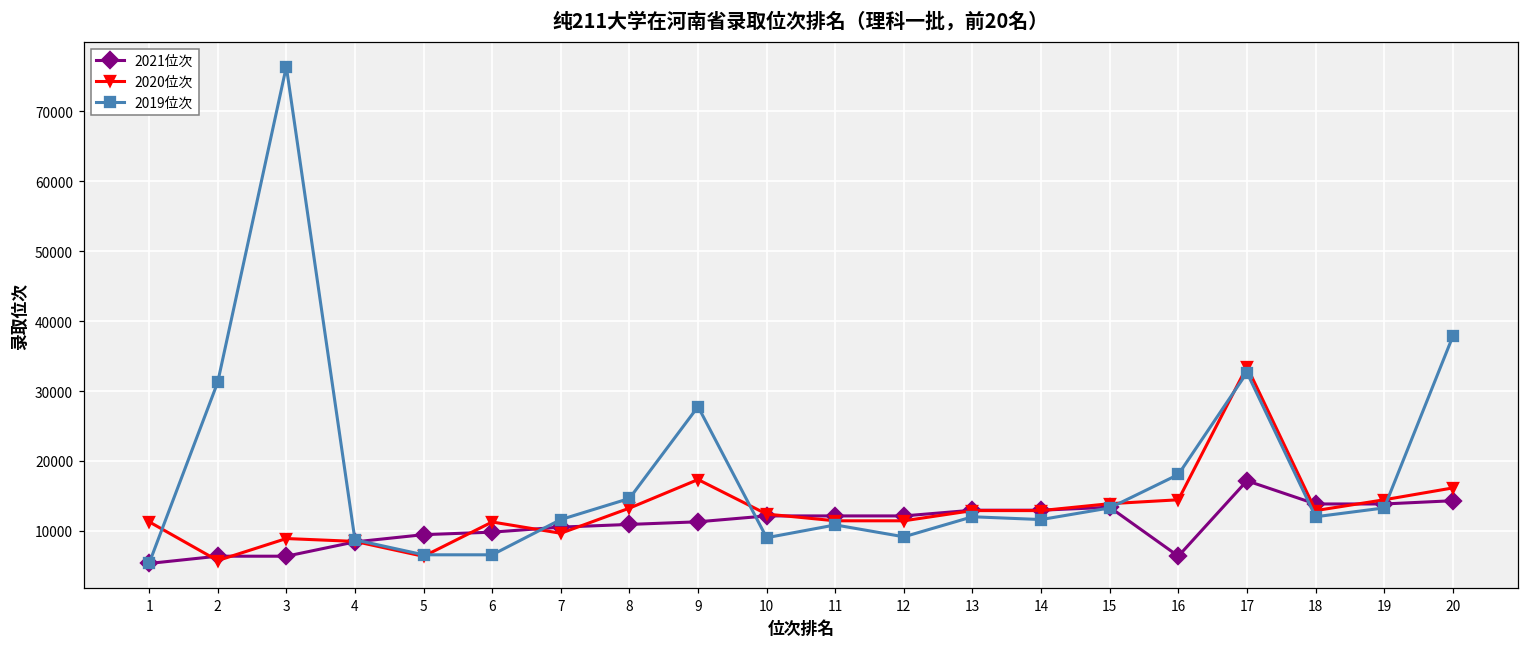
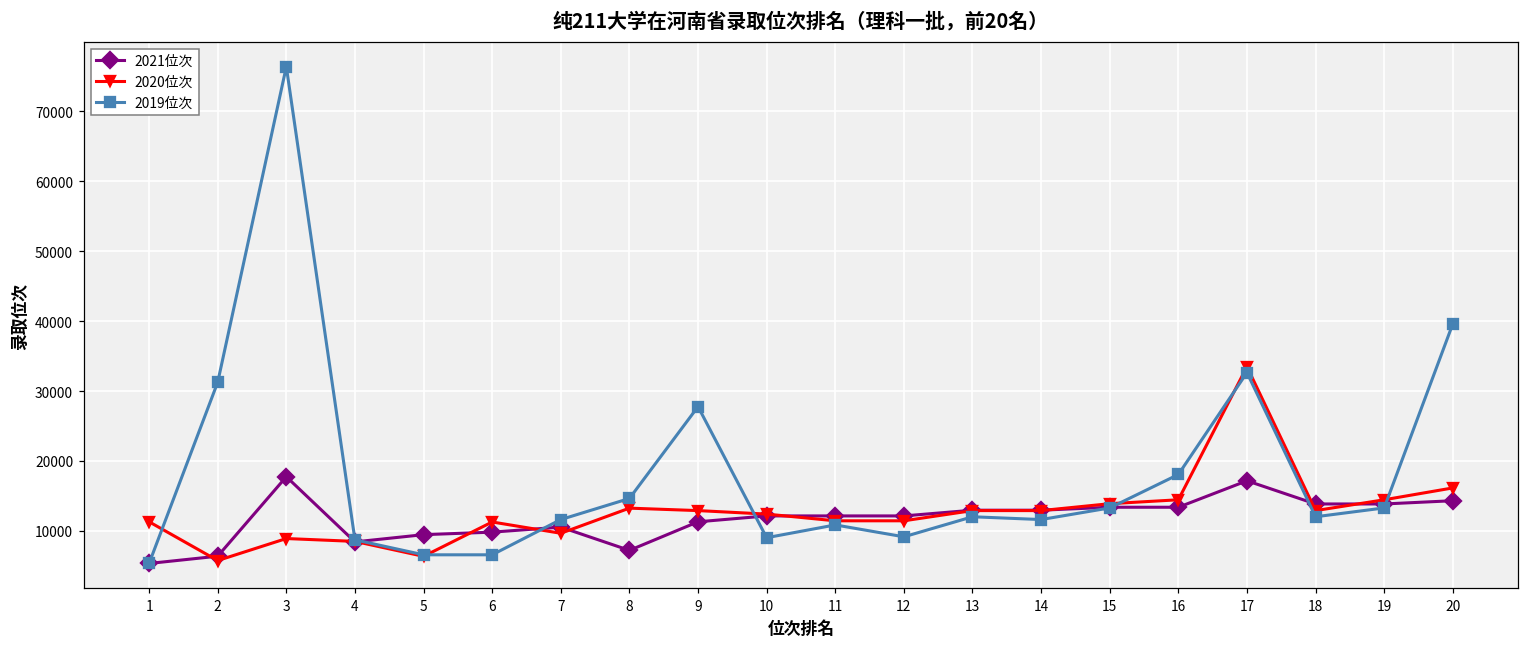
2021位次, 3: 6000 -> 18000
2021位次, 8: 11000 -> 7000
2020位次, 9: 17000 -> 13000
2021位次, 16: 6000 -> 13000
2019位次, 20: 38000 -> 40000
